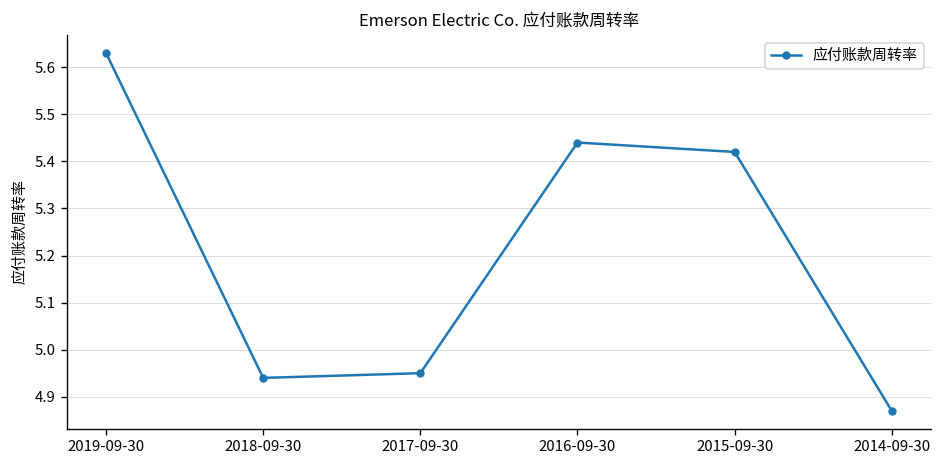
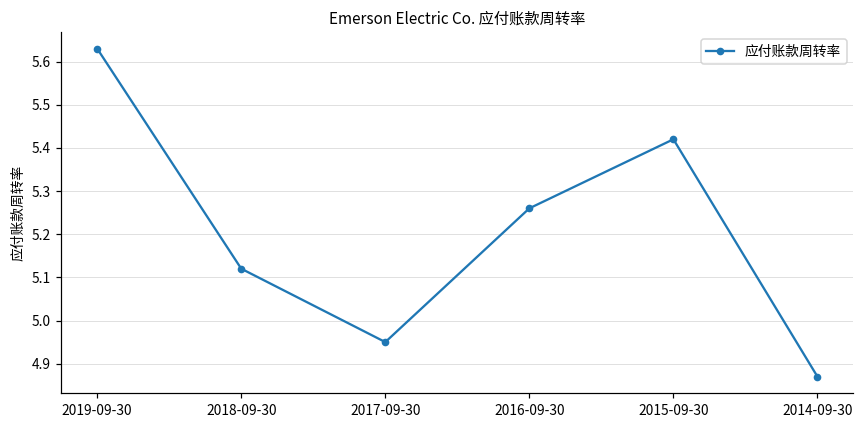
2018-09-30: 4.94 -> 5.12
2016-09-30: 5.44 -> 5.26
